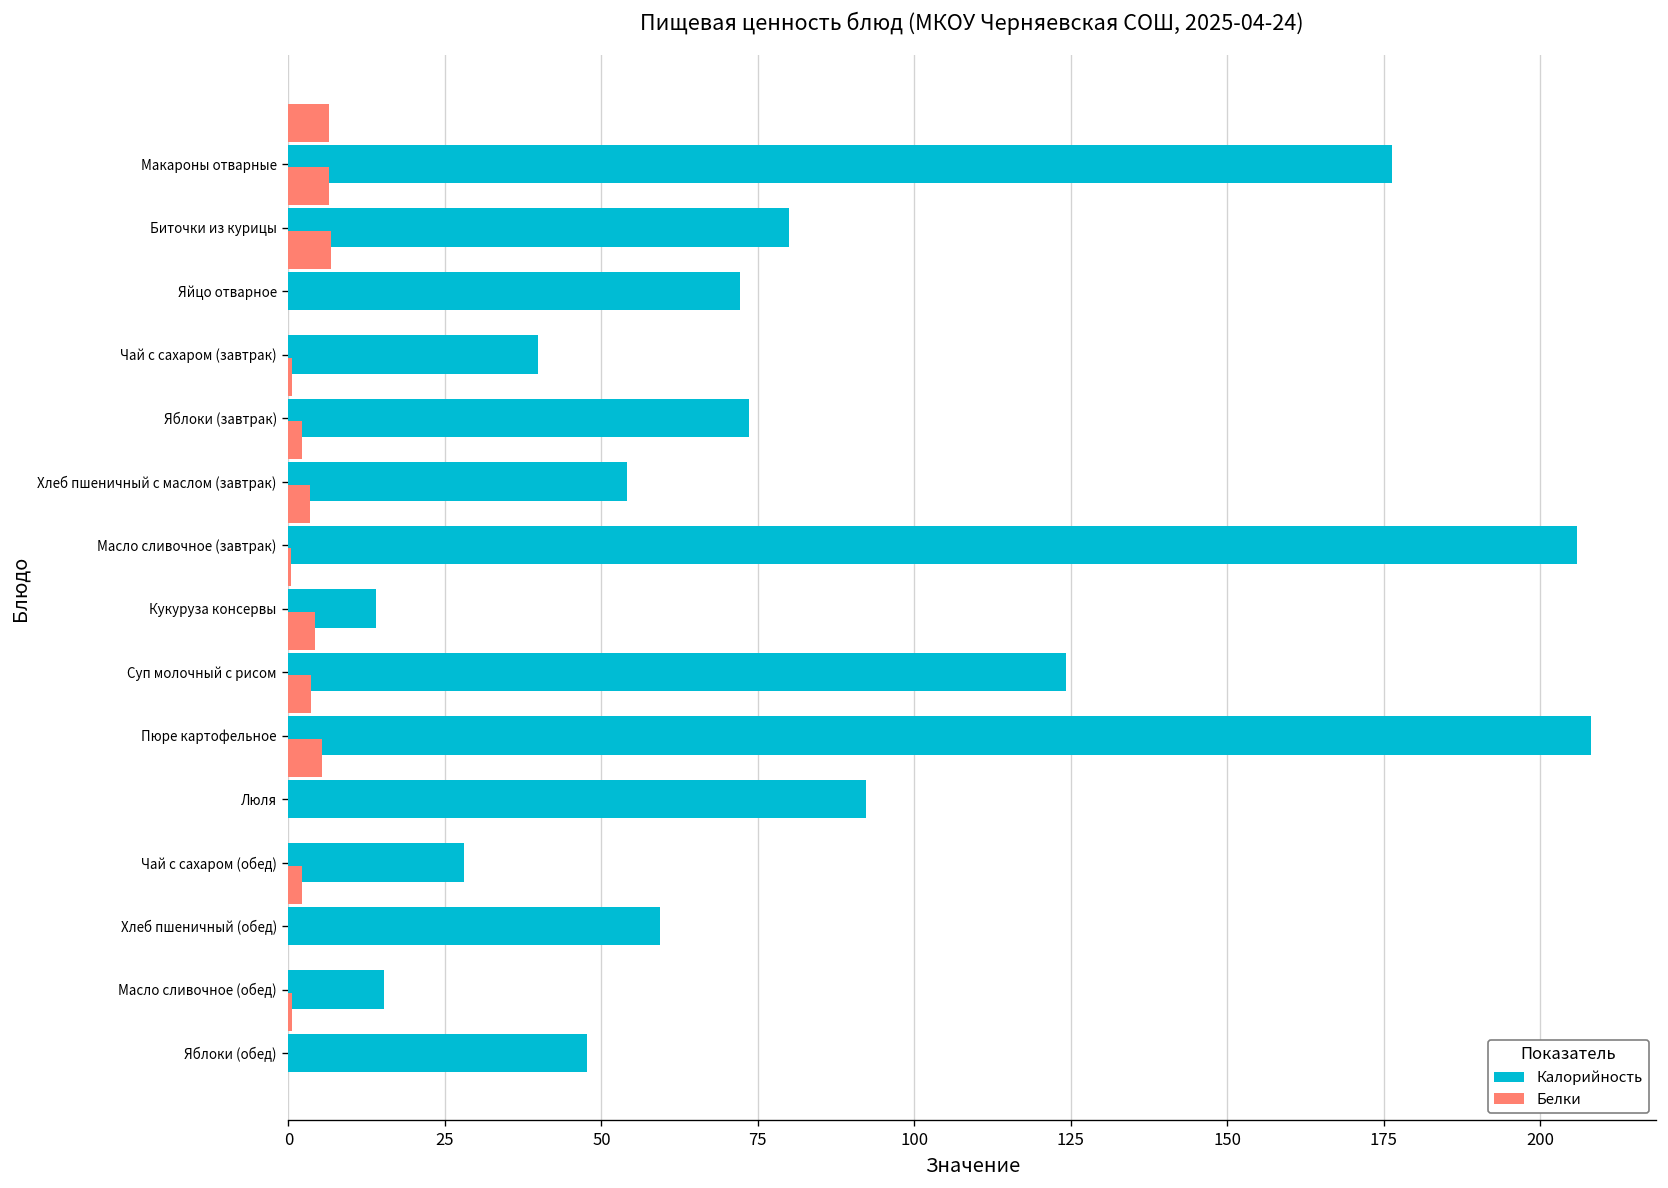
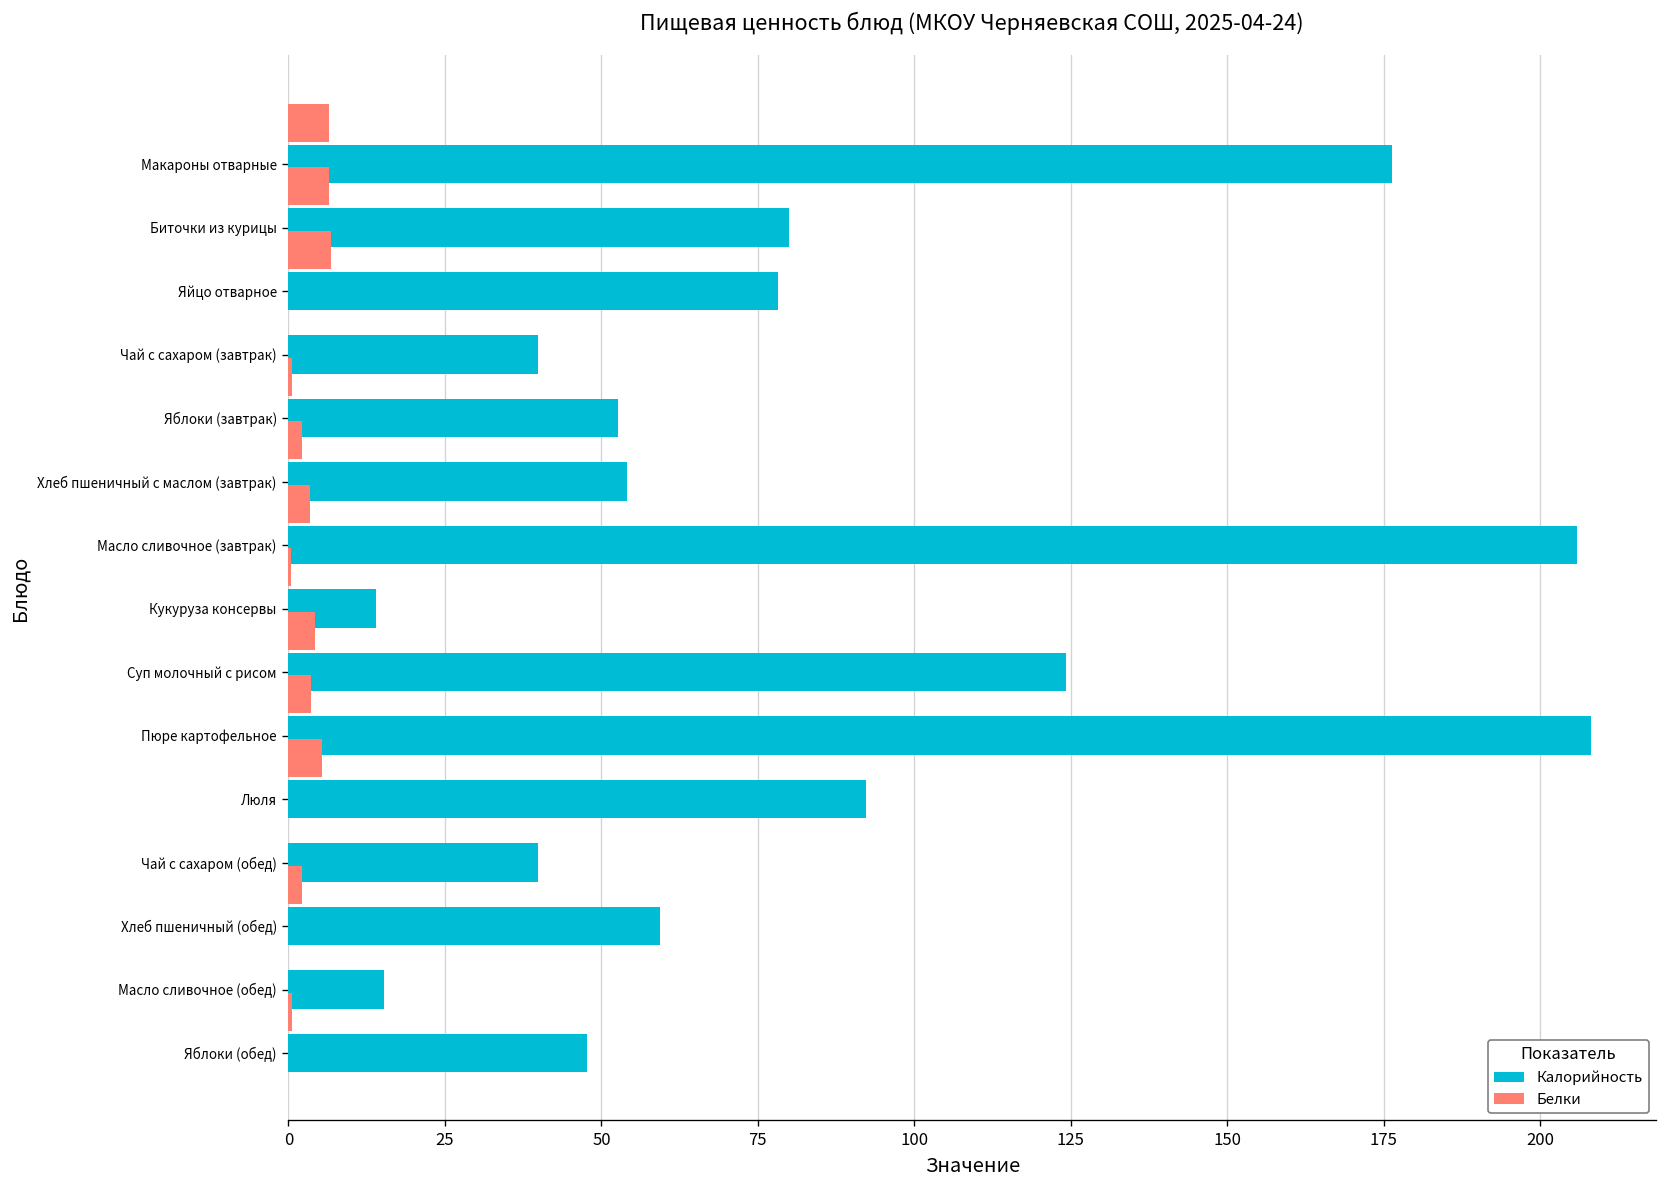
Калорийность, Яйцо отварное: 72 -> 78
Калорийность, Яблоки (завтрак): 74 -> 53
Калорийность, Чай с сахаром (обед): 28 -> 40
